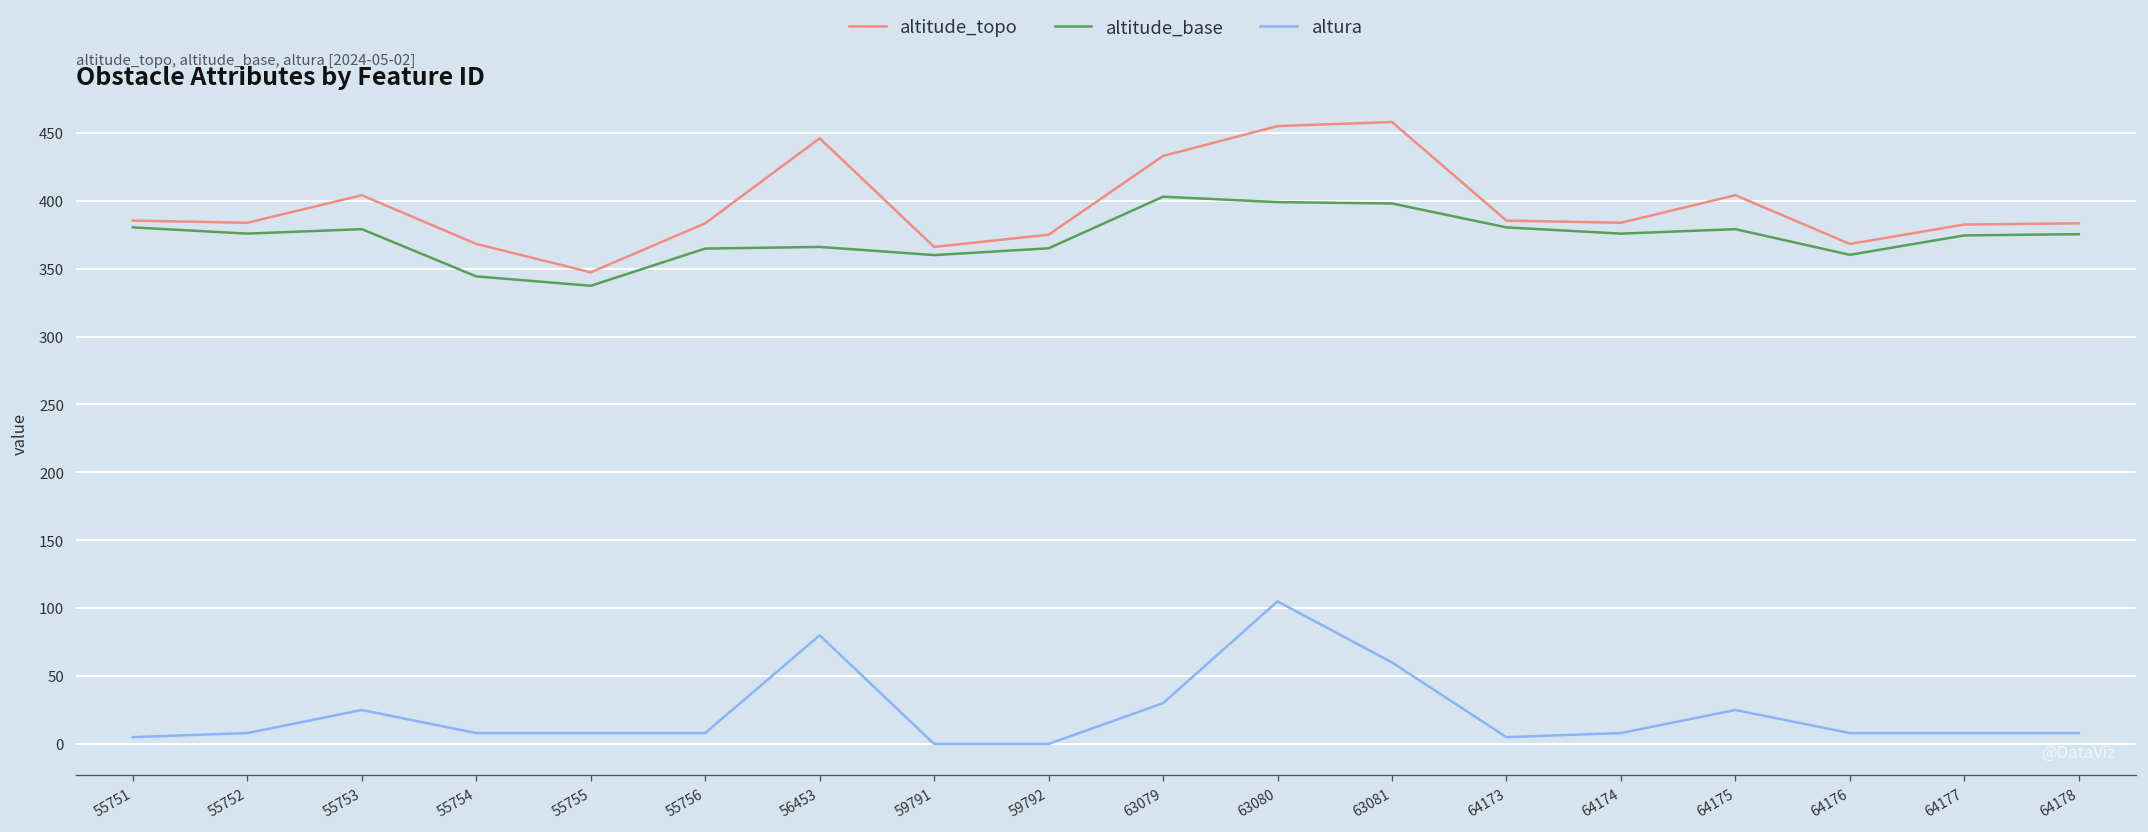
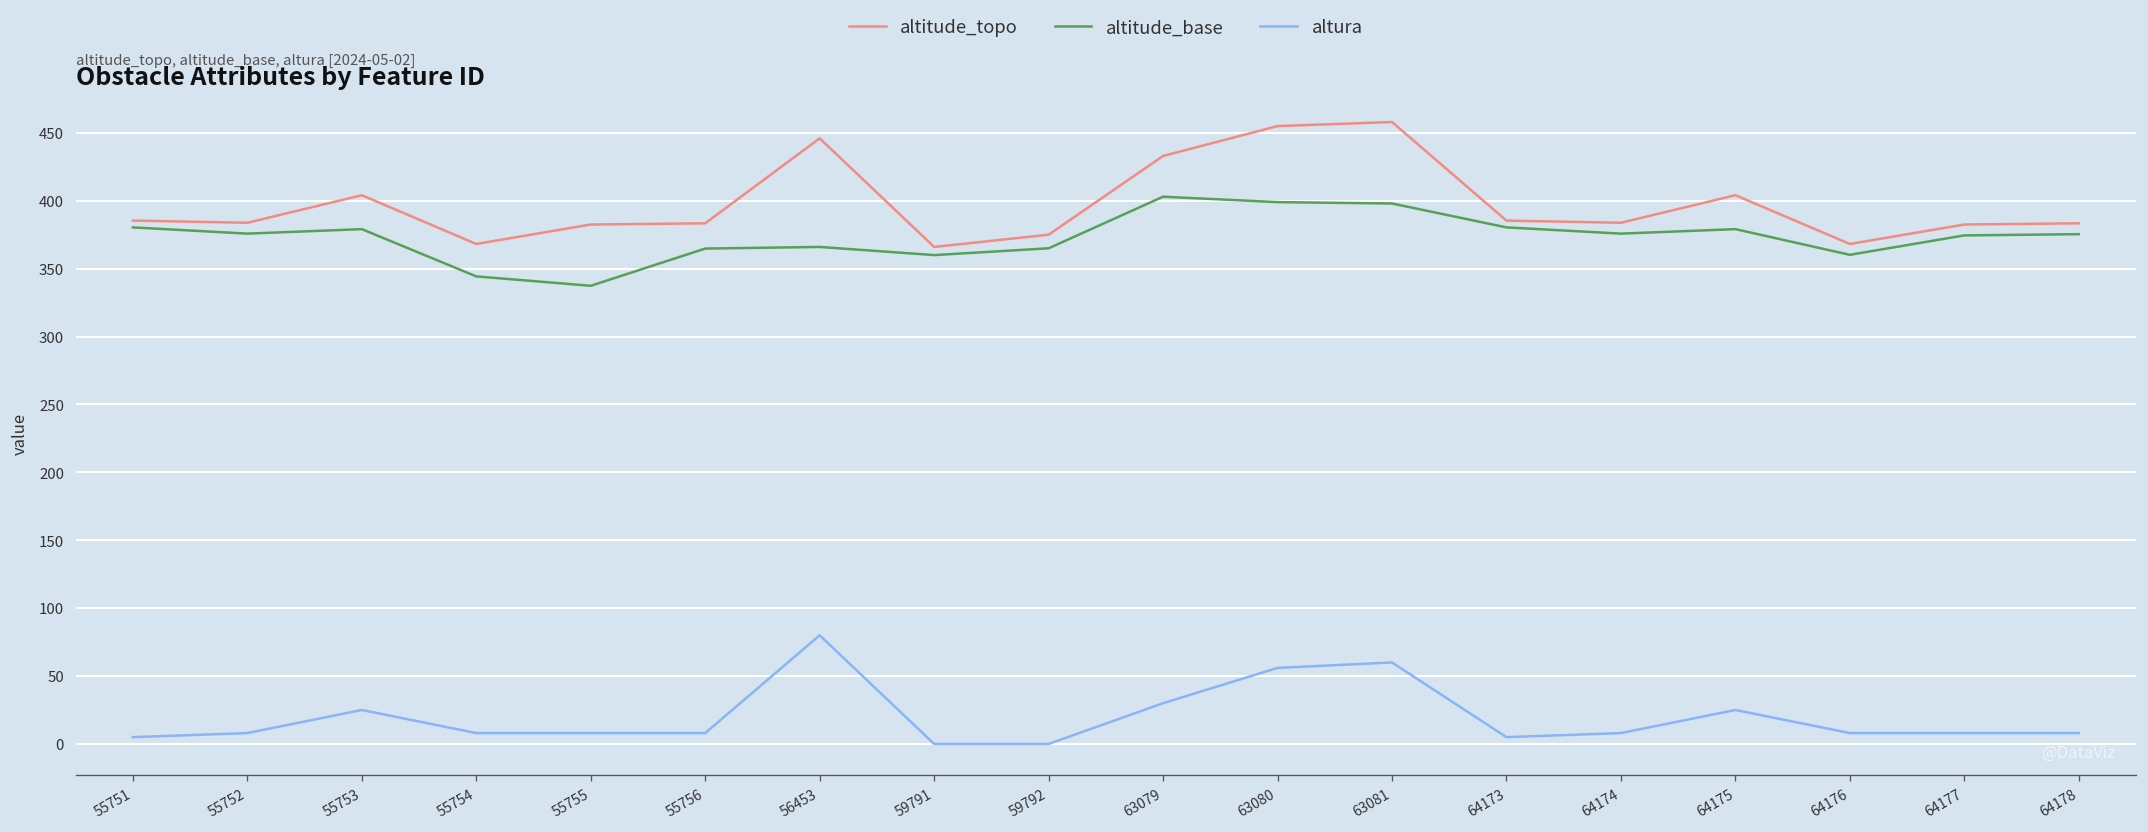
altitude_topo, 55755: 347 -> 383
altura, 63080: 105 -> 56
